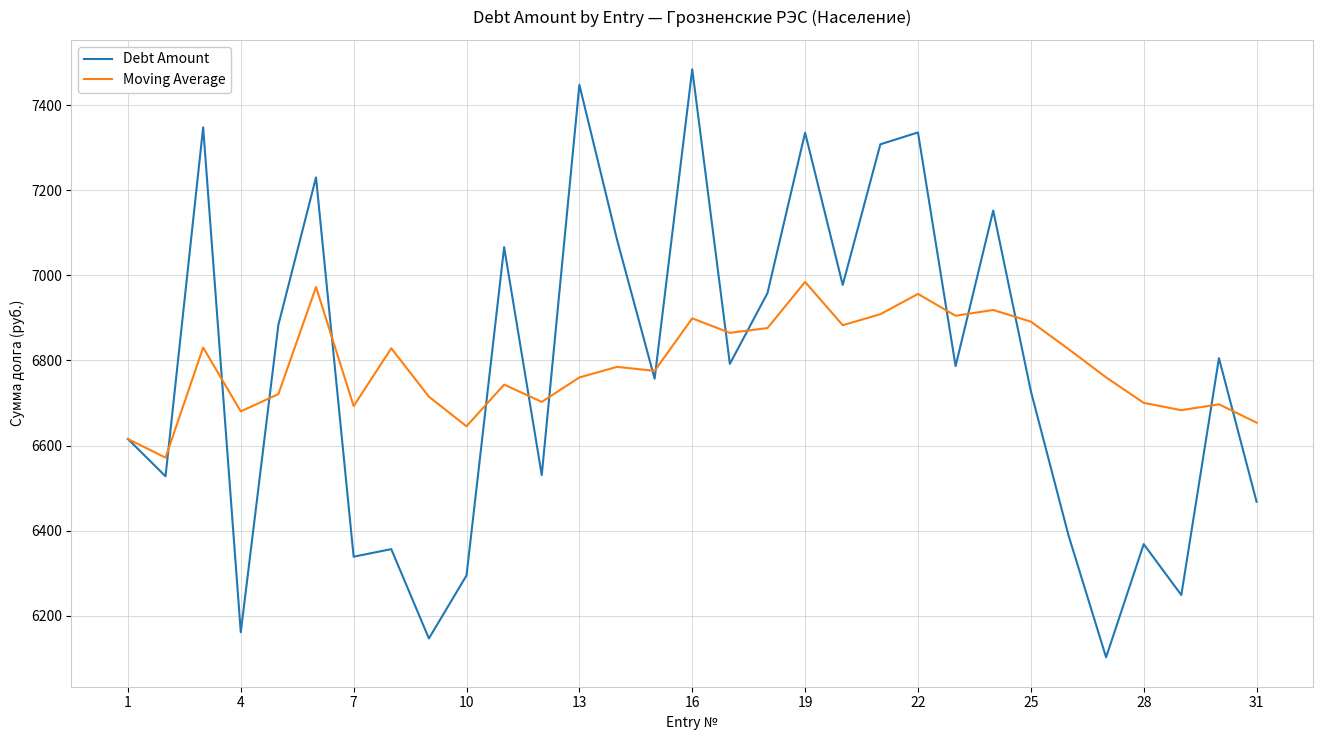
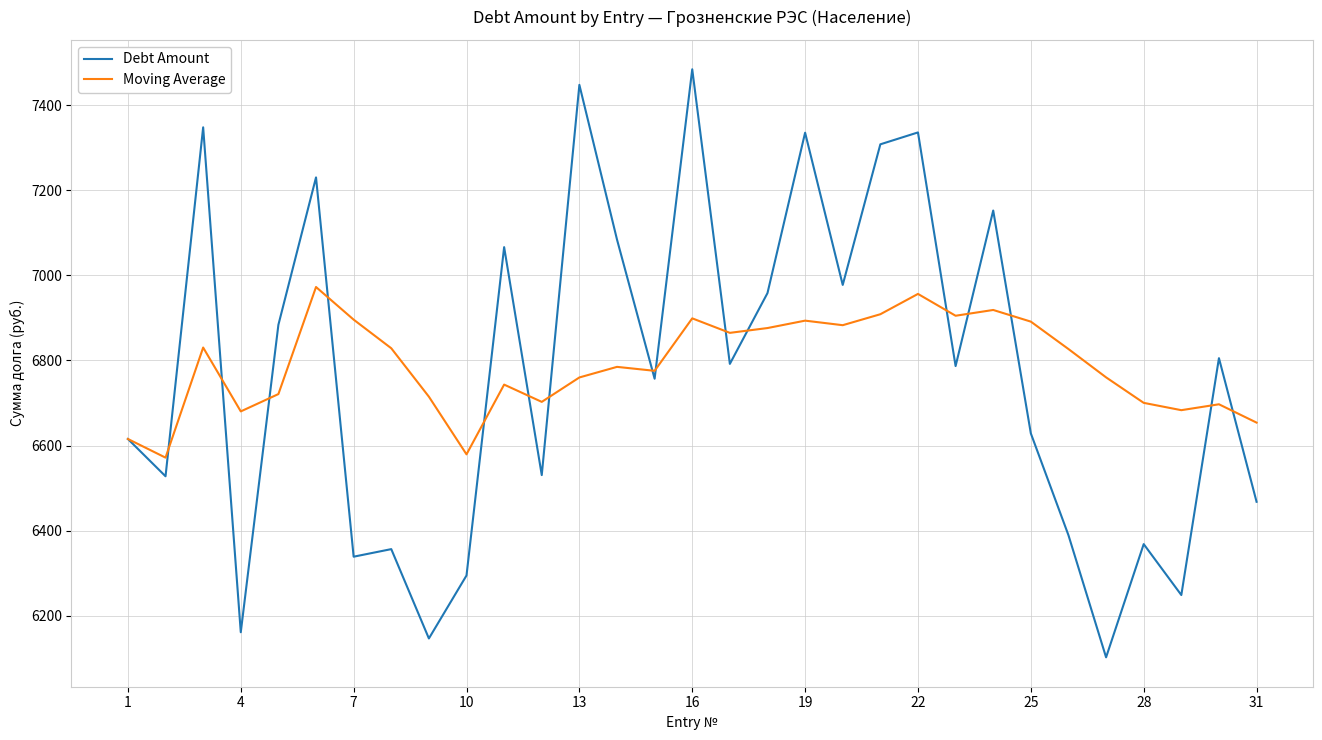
Moving Average, 7: 6690 -> 6900
Moving Average, 10: 6650 -> 6580
Moving Average, 19: 6980 -> 6890
Debt Amount, 25: 6730 -> 6630
